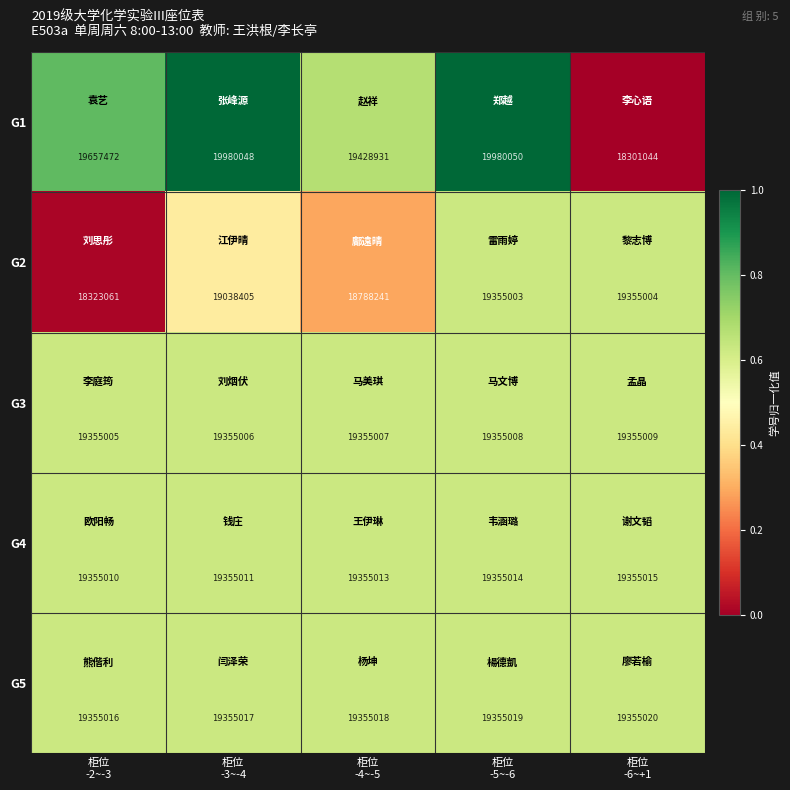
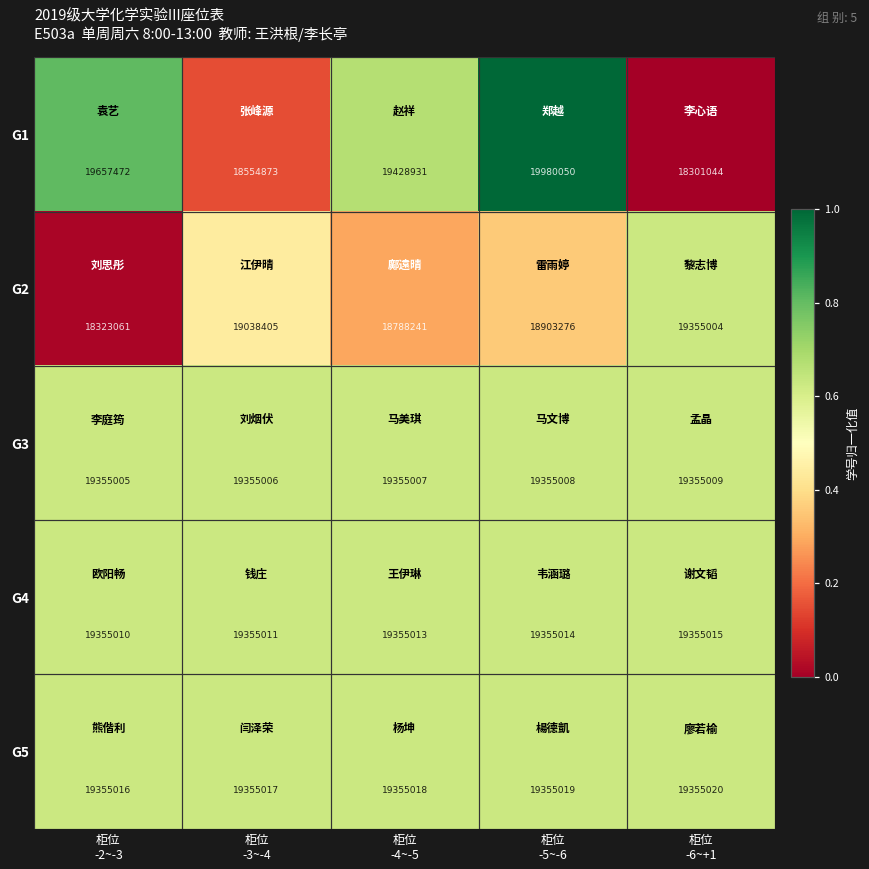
G1, 柜位 -3~-4: 19980048 -> 18554873
G2, 柜位 -5~-6: 19355003 -> 18903276
